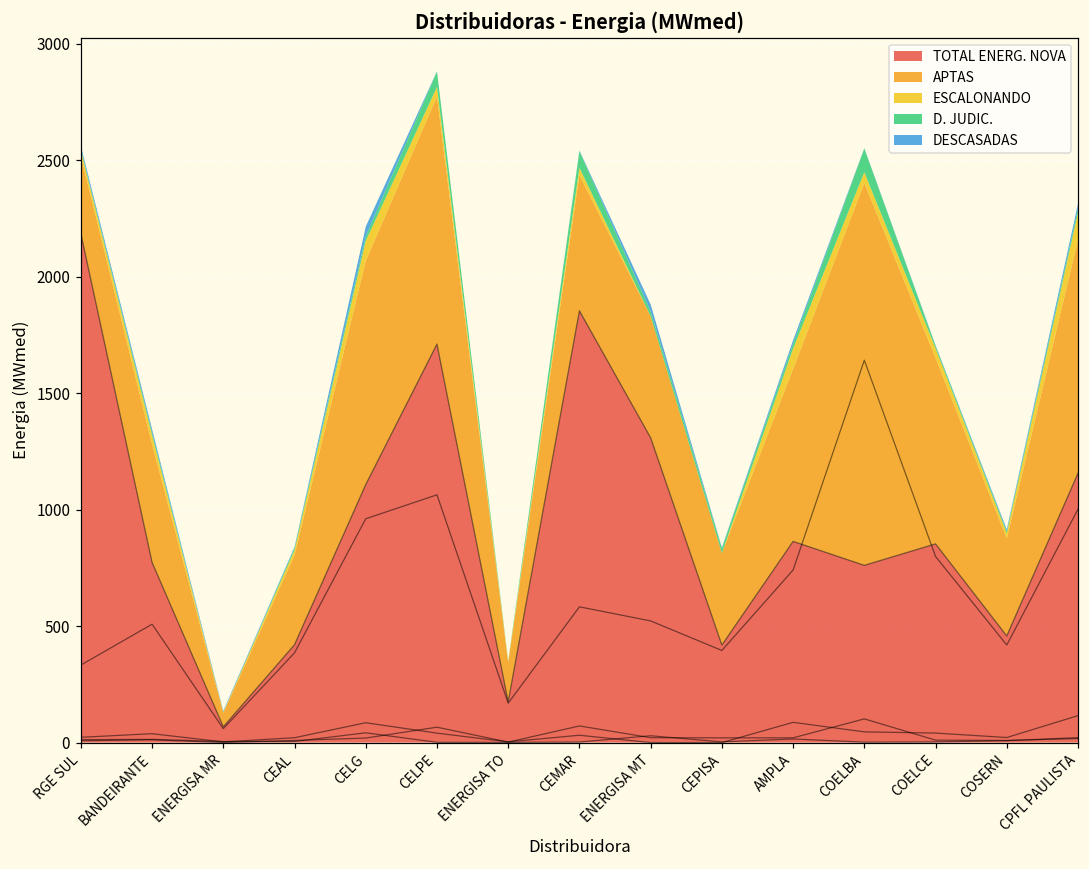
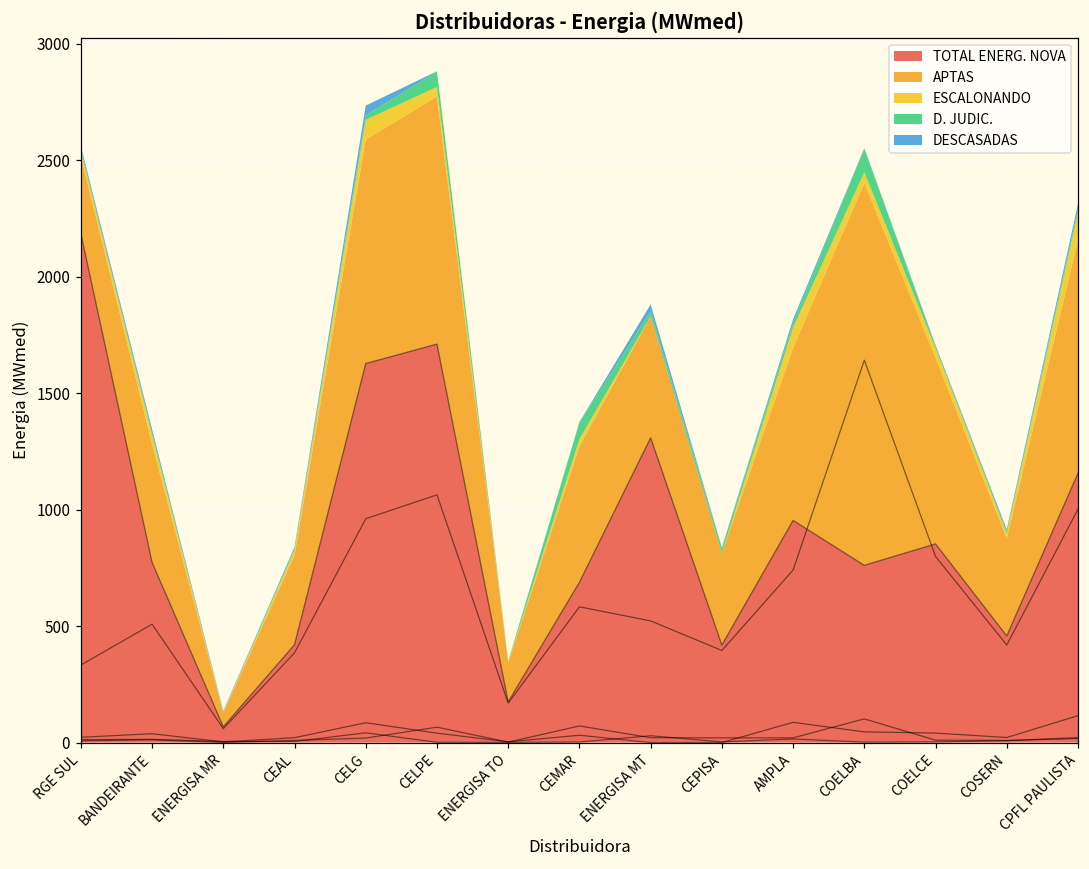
TOTAL ENERG. NOVA, CELG: 1110 -> 1630
TOTAL ENERG. NOVA, CEMAR: 1850 -> 690
TOTAL ENERG. NOVA, AMPLA: 860 -> 950
